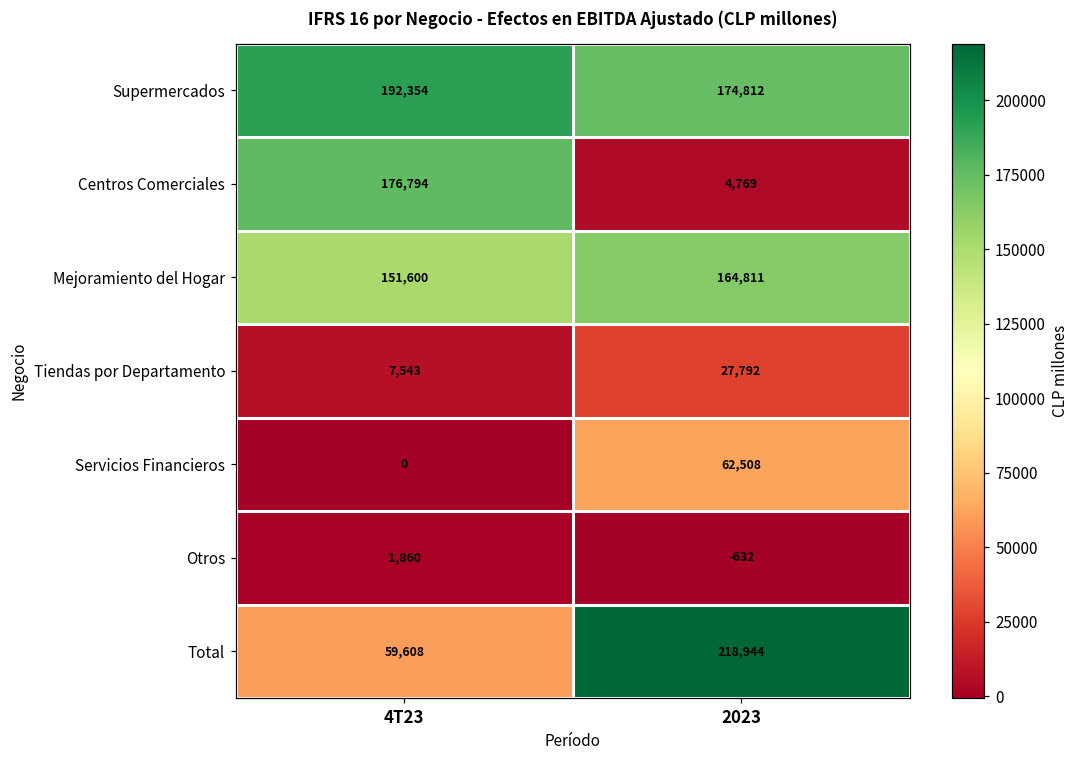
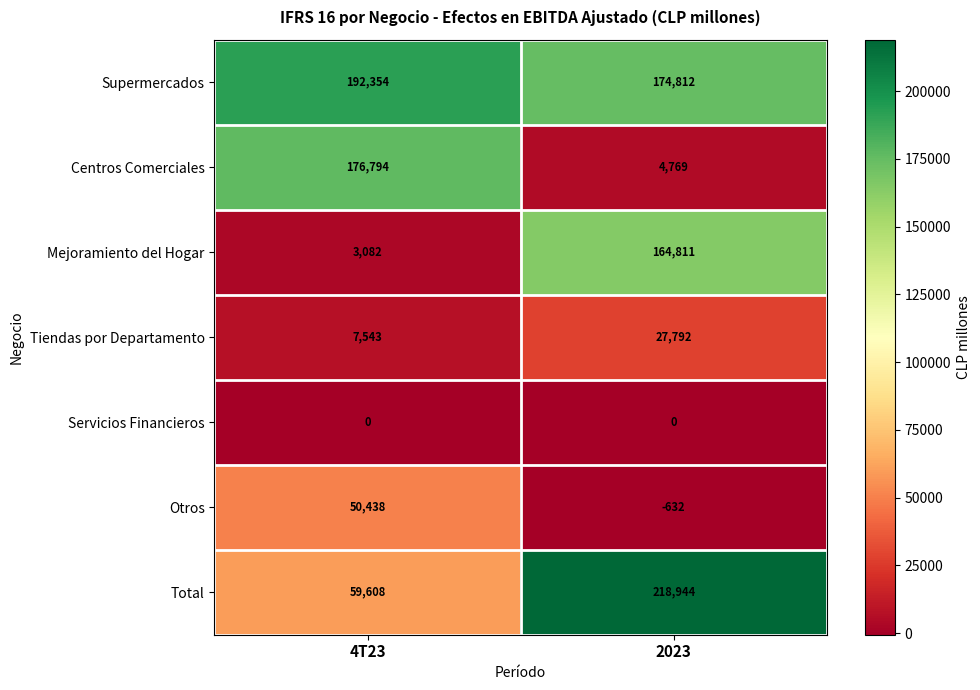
Mejoramiento del Hogar, 4T23: 151,600 -> 3,082
Servicios Financieros, 2023: 62,508 -> 0
Otros, 4T23: 1,860 -> 50,438
